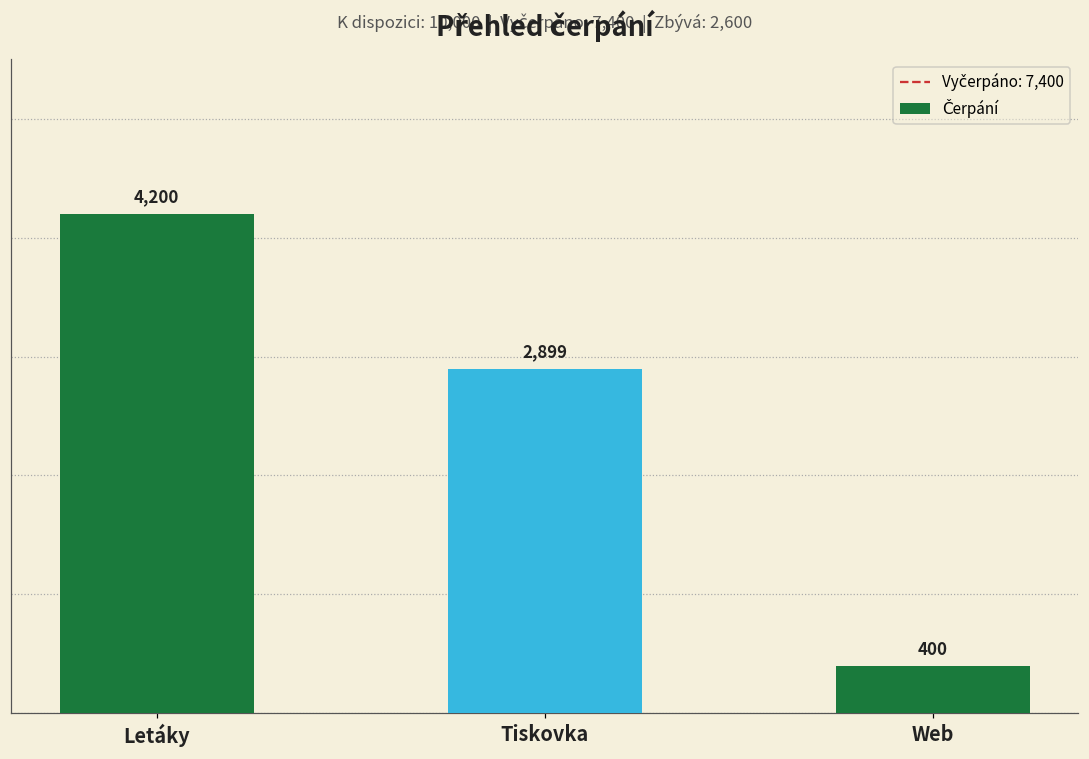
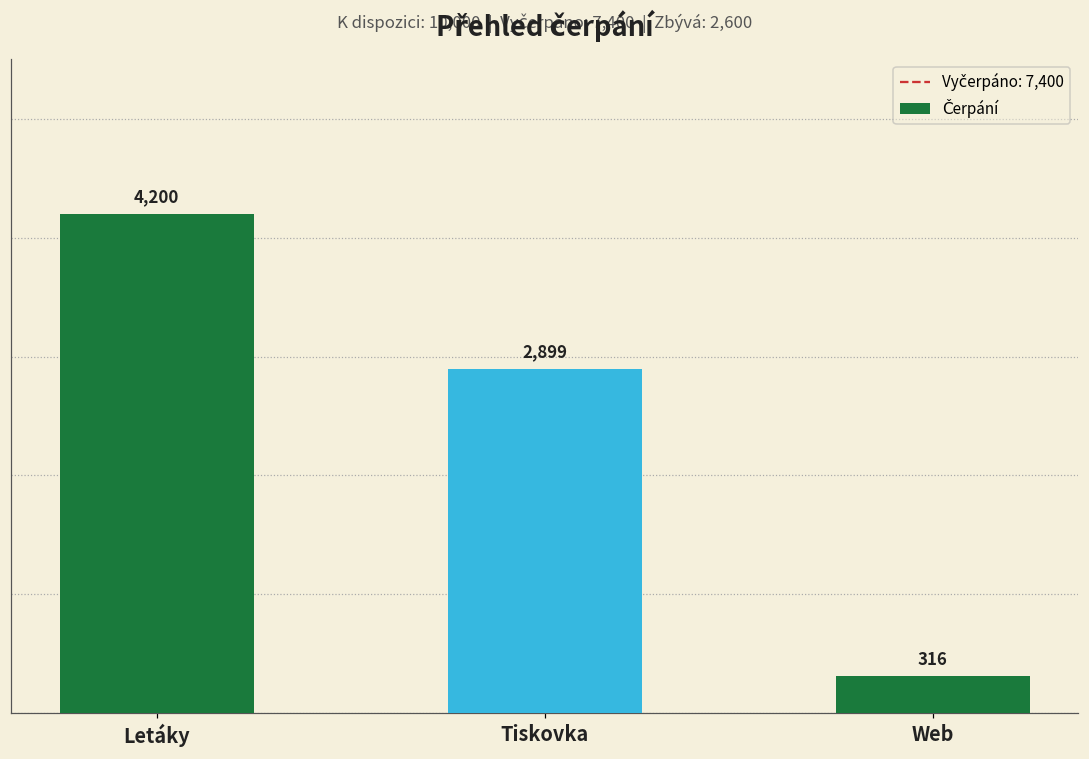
Web: 400 -> 316
